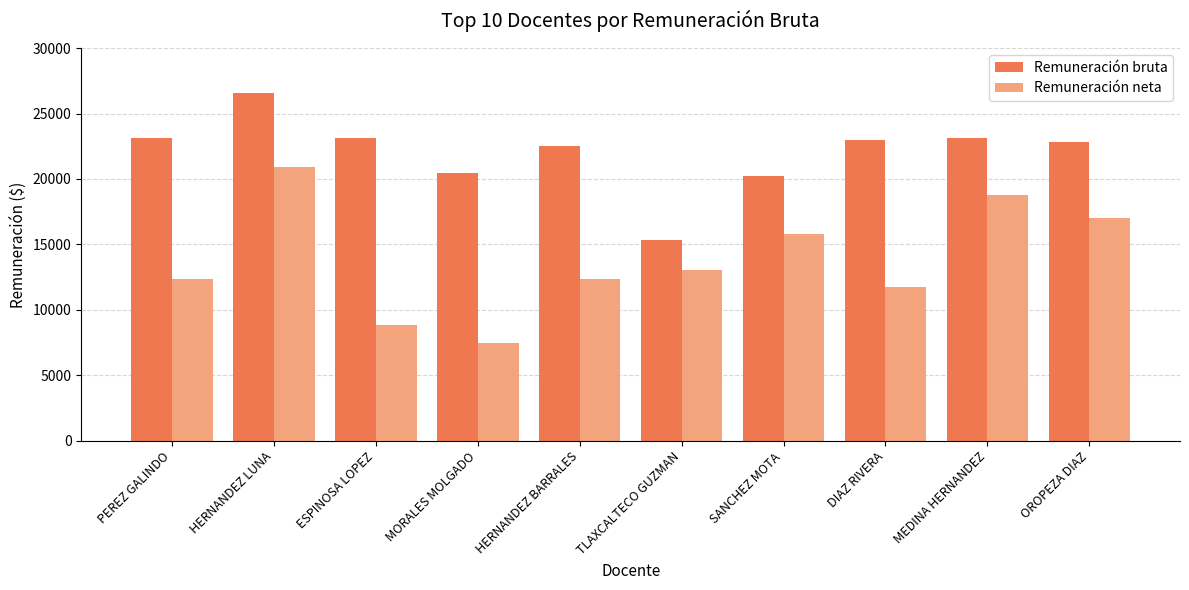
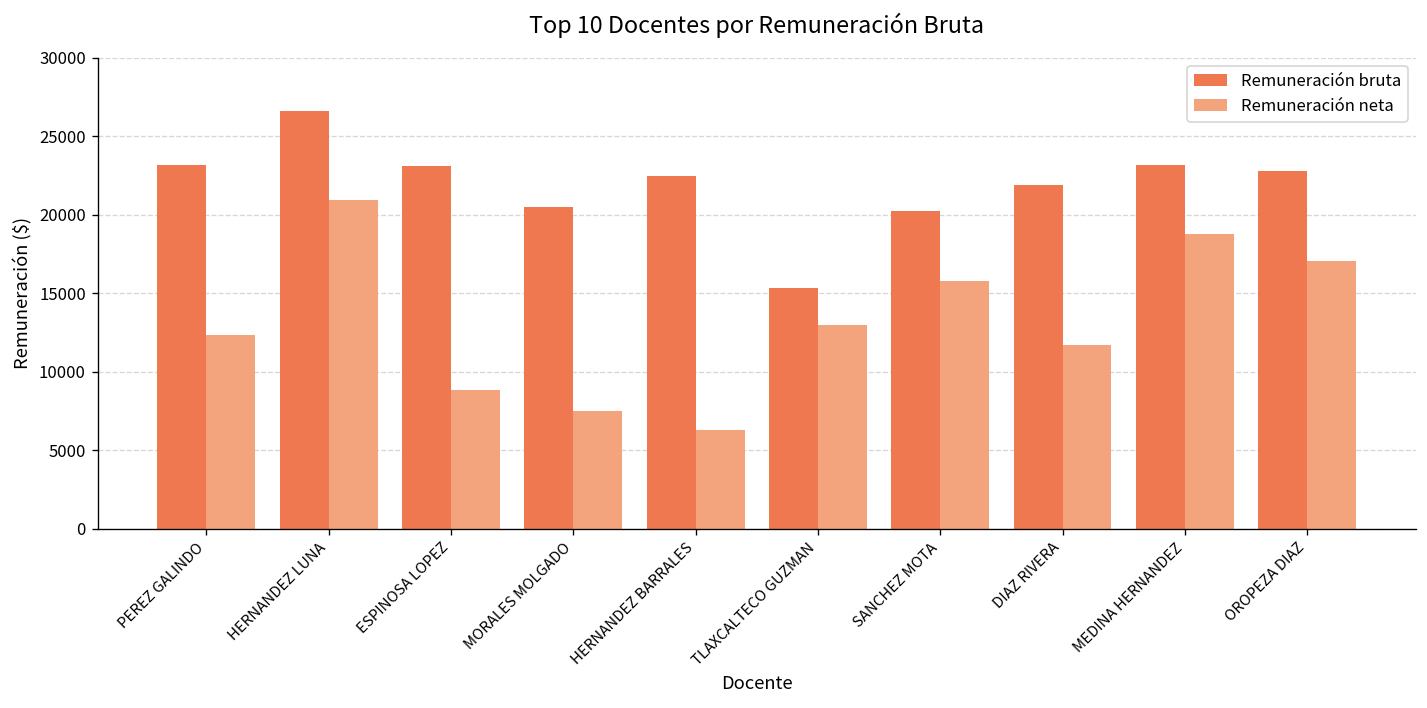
Remuneración neta, HERNANDEZ BARRALES: 12300 -> 6300
Remuneración bruta, DIAZ RIVERA: 22900 -> 21900
